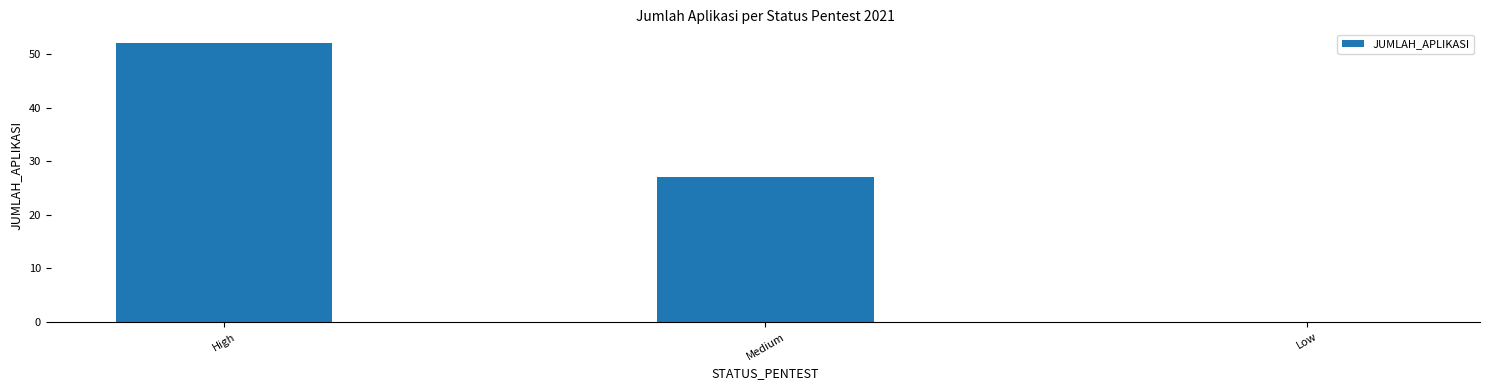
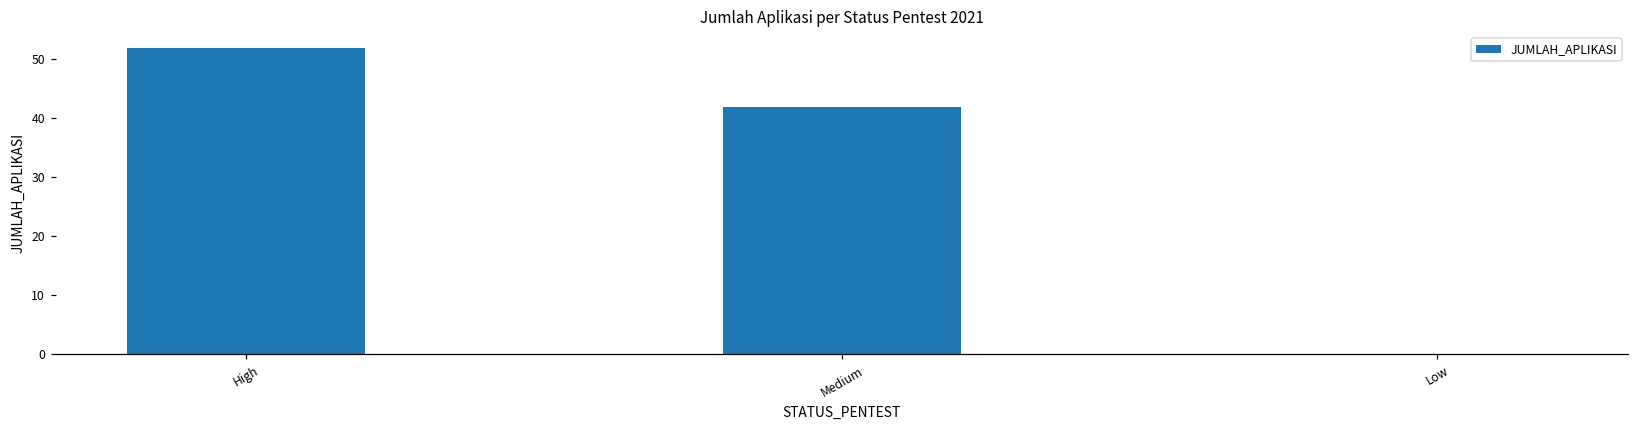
Medium: 27 -> 42
